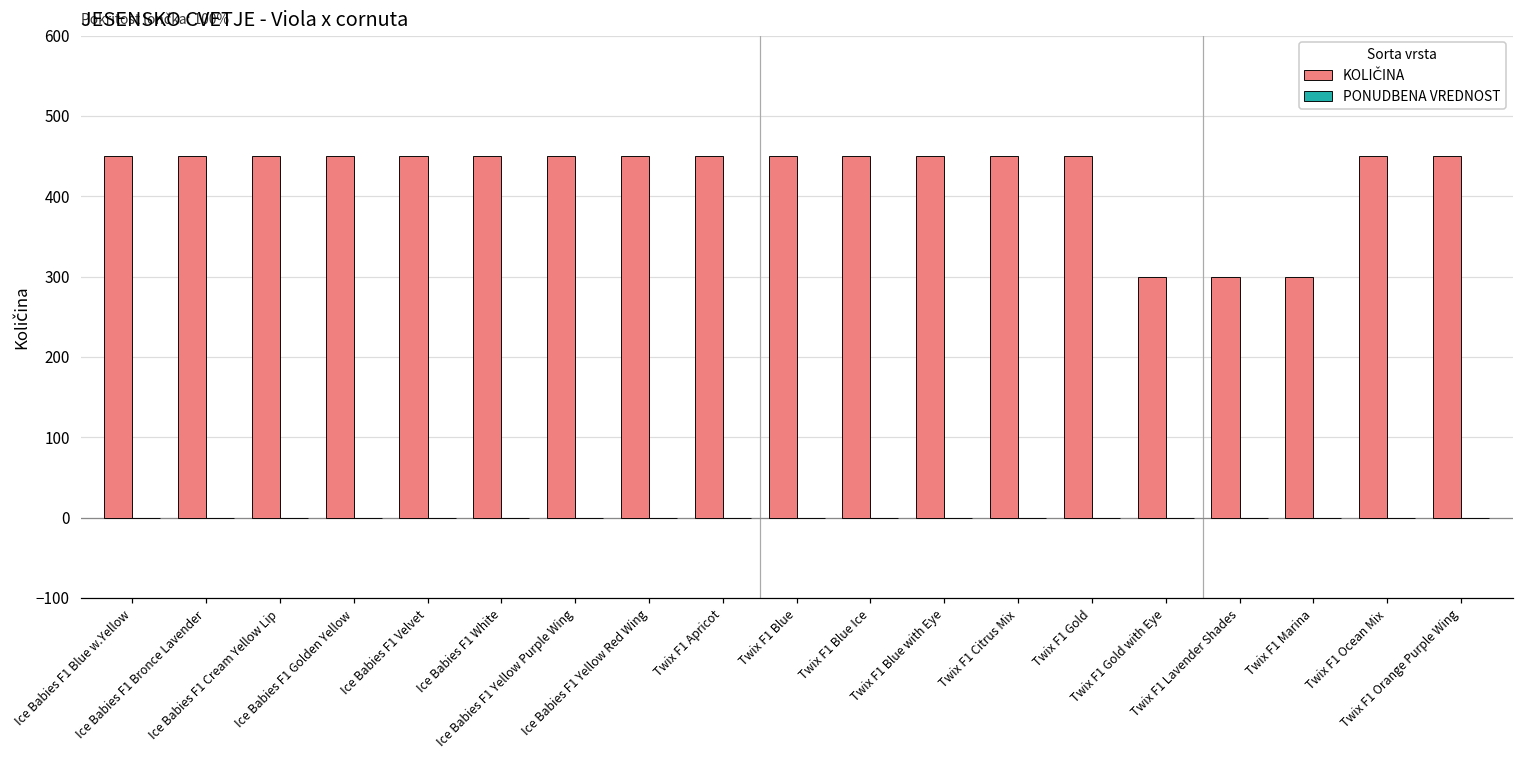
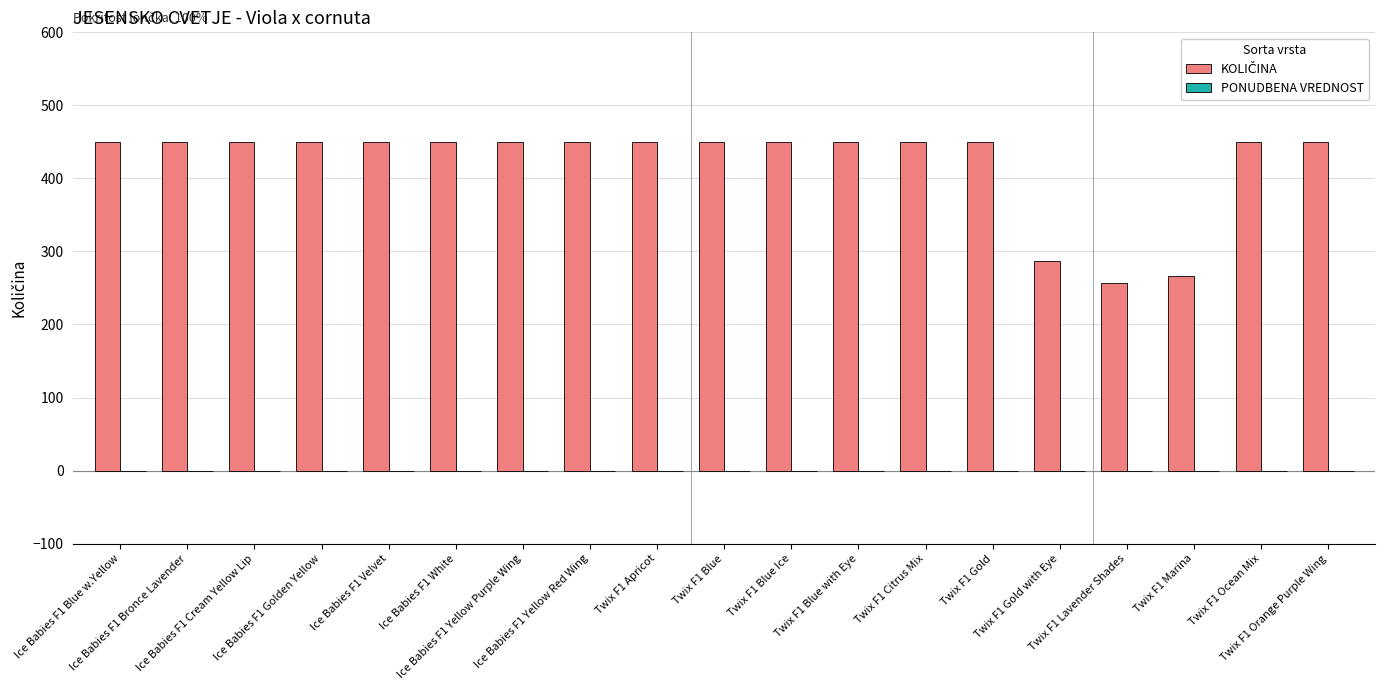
KOLIČINA, Twix F1 Gold with Eye: 300 -> 290
KOLIČINA, Twix F1 Lavender Shades: 300 -> 260
KOLIČINA, Twix F1 Marina: 300 -> 270
